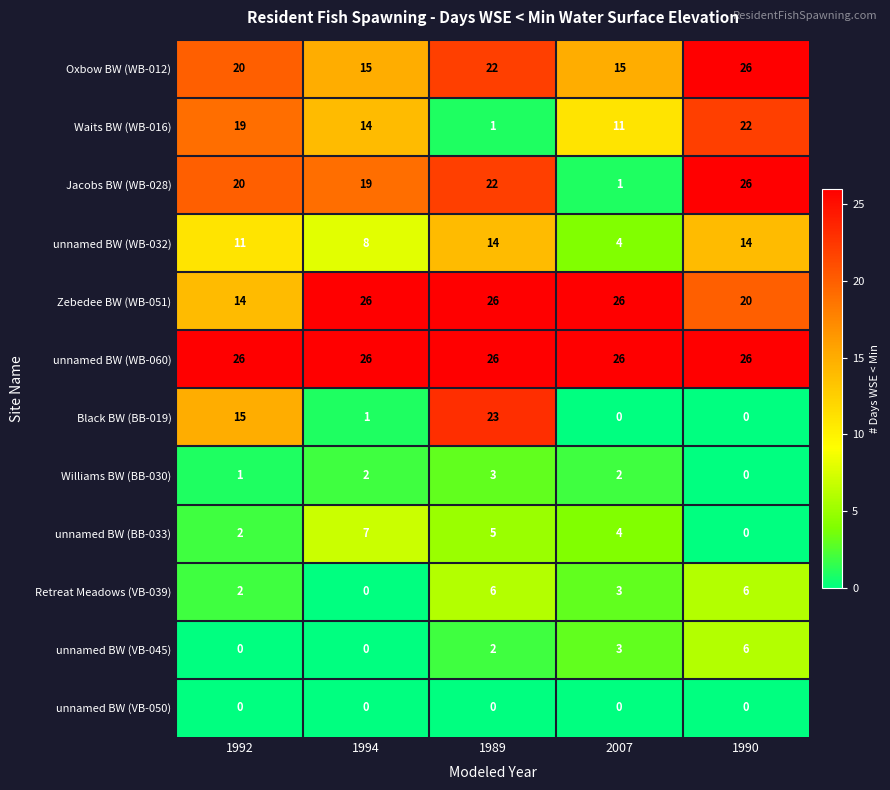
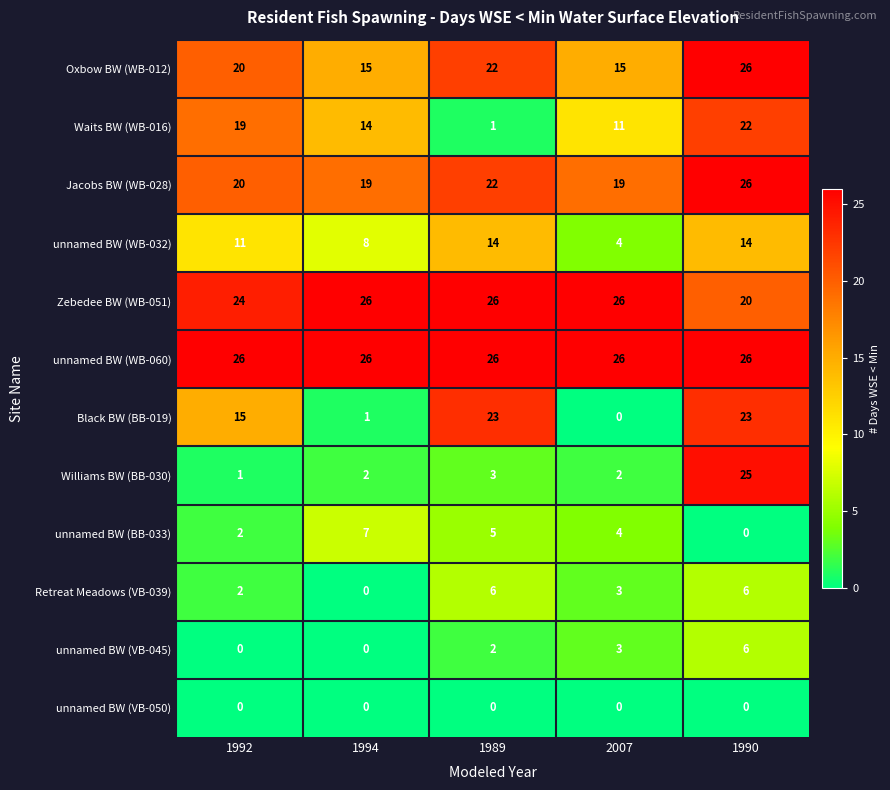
Jacobs BW (WB-028), 2007: 1 -> 19
Zebedee BW (WB-051), 1992: 14 -> 24
Black BW (BB-019), 1990: 0 -> 23
Williams BW (BB-030), 1990: 0 -> 25
